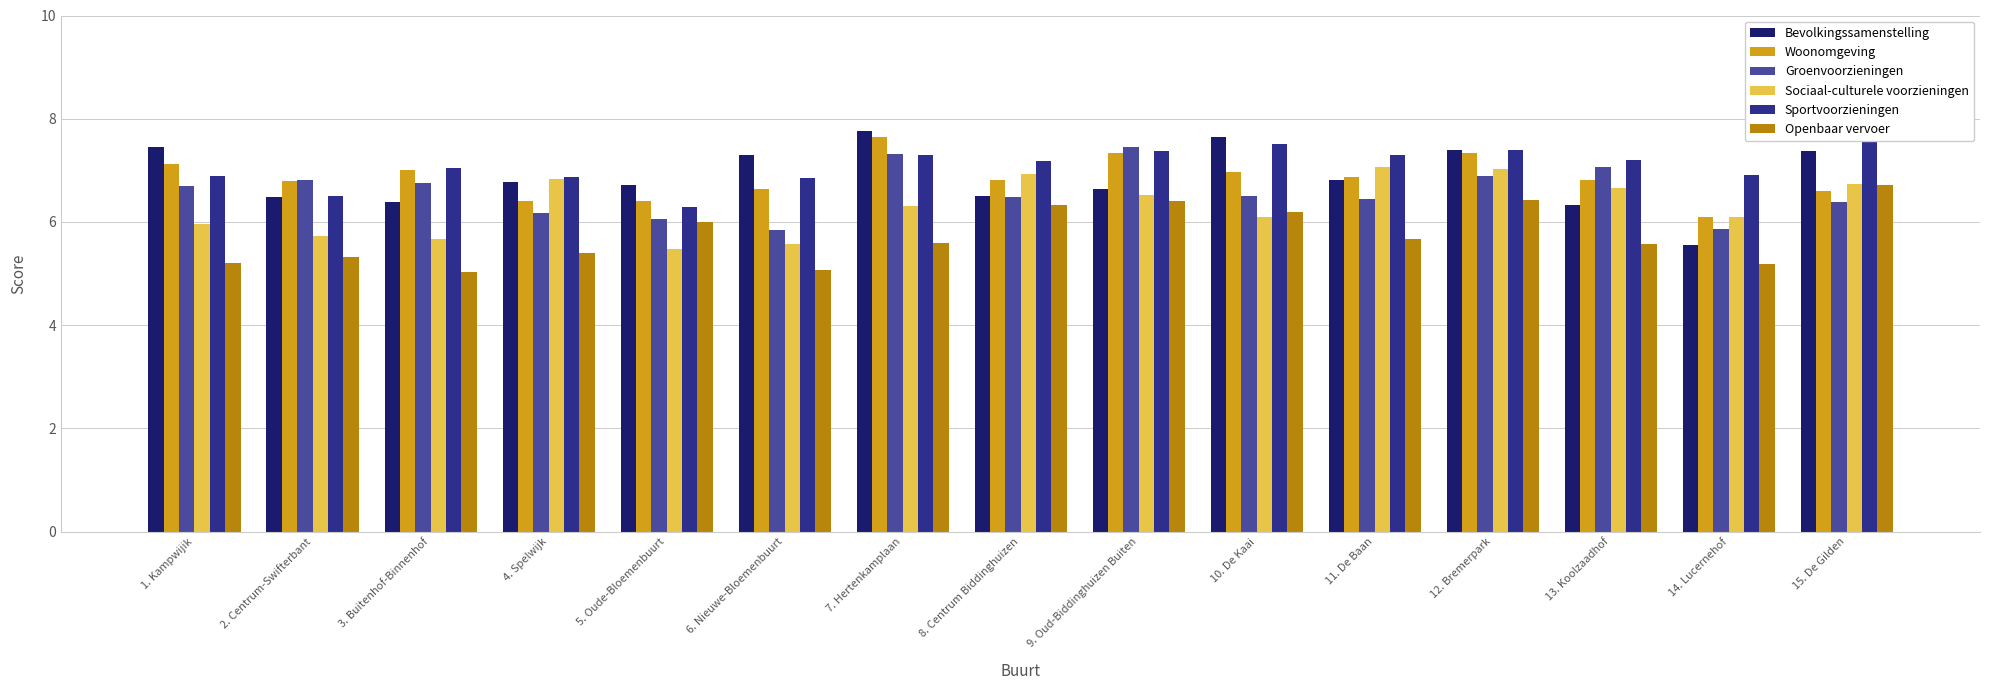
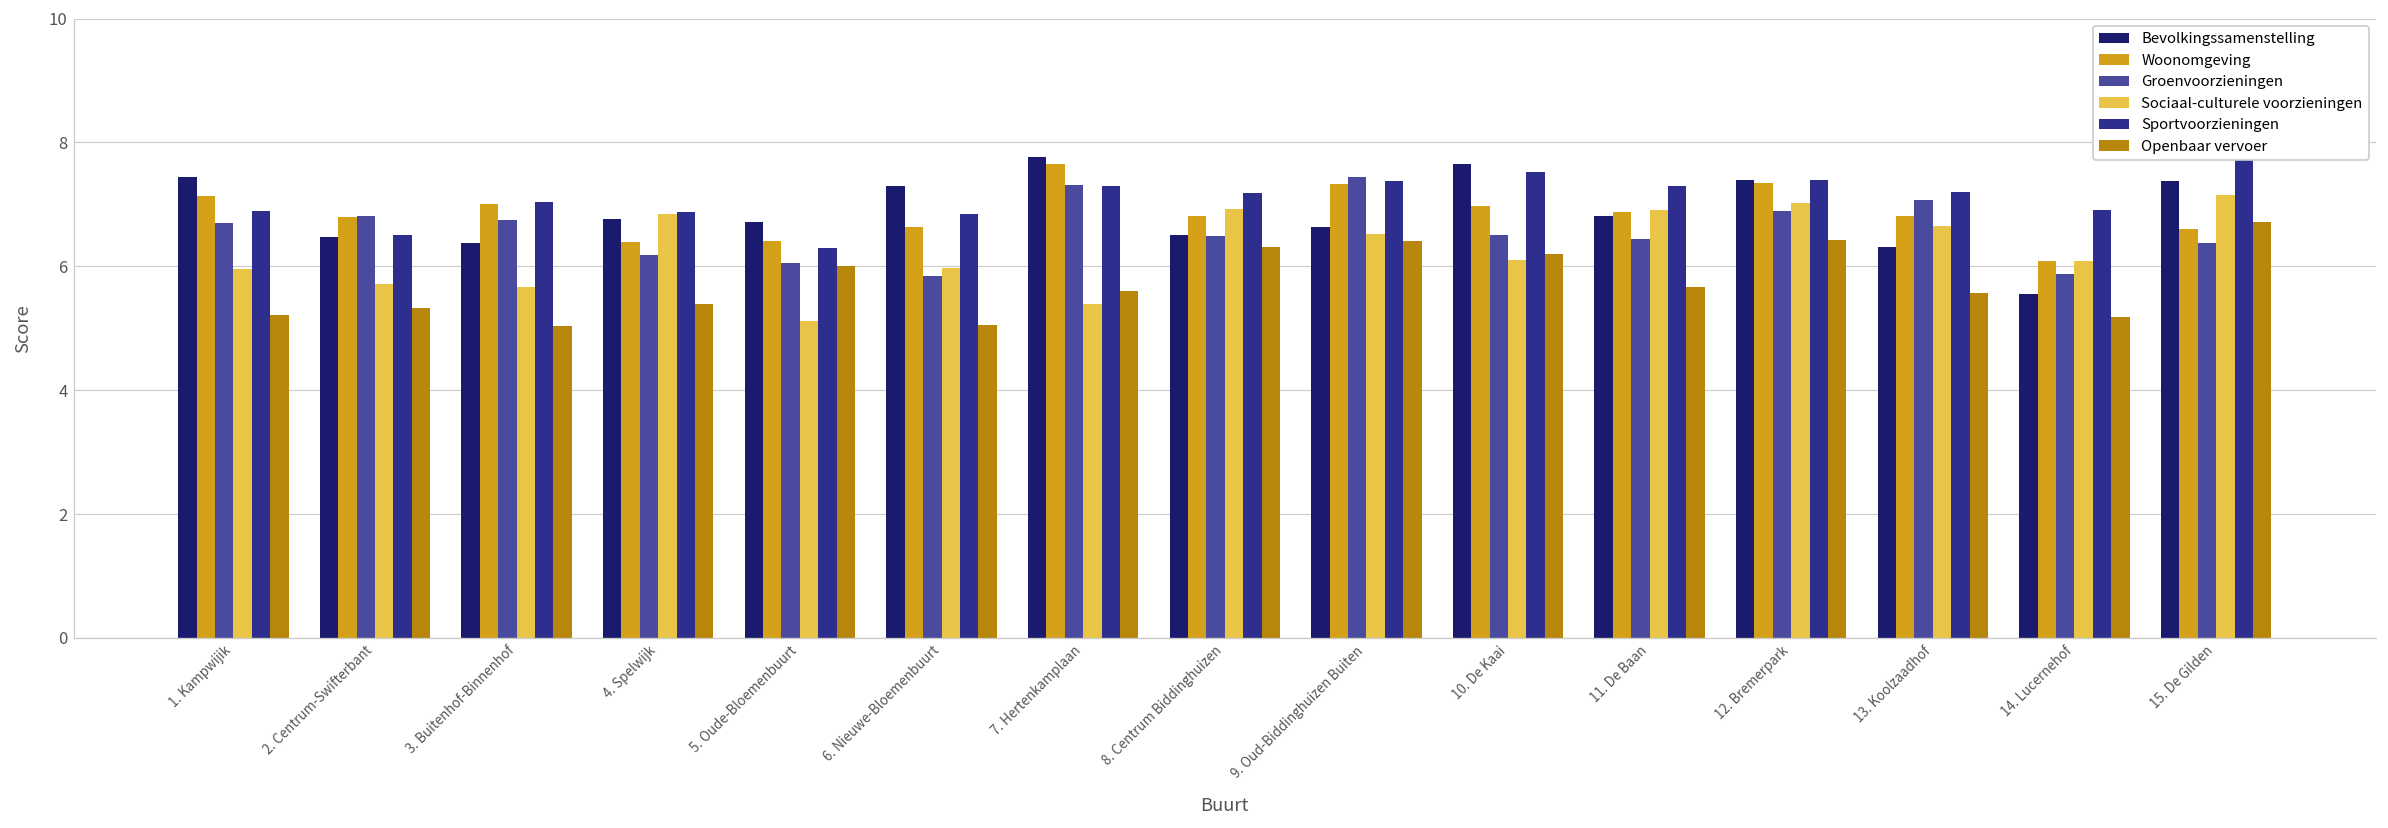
Sociaal-culturele voorzieningen, 5. Oude-Bloemenbuurt: 5.5 -> 5.1
Sociaal-culturele voorzieningen, 6. Nieuwe-Bloemenbuurt: 5.6 -> 6.0
Sociaal-culturele voorzieningen, 7. Hertenkamplaan: 6.3 -> 5.4
Sociaal-culturele voorzieningen, 11. De Baan: 7.1 -> 6.9
Sociaal-culturele voorzieningen, 15. De Gilden: 6.7 -> 7.2
